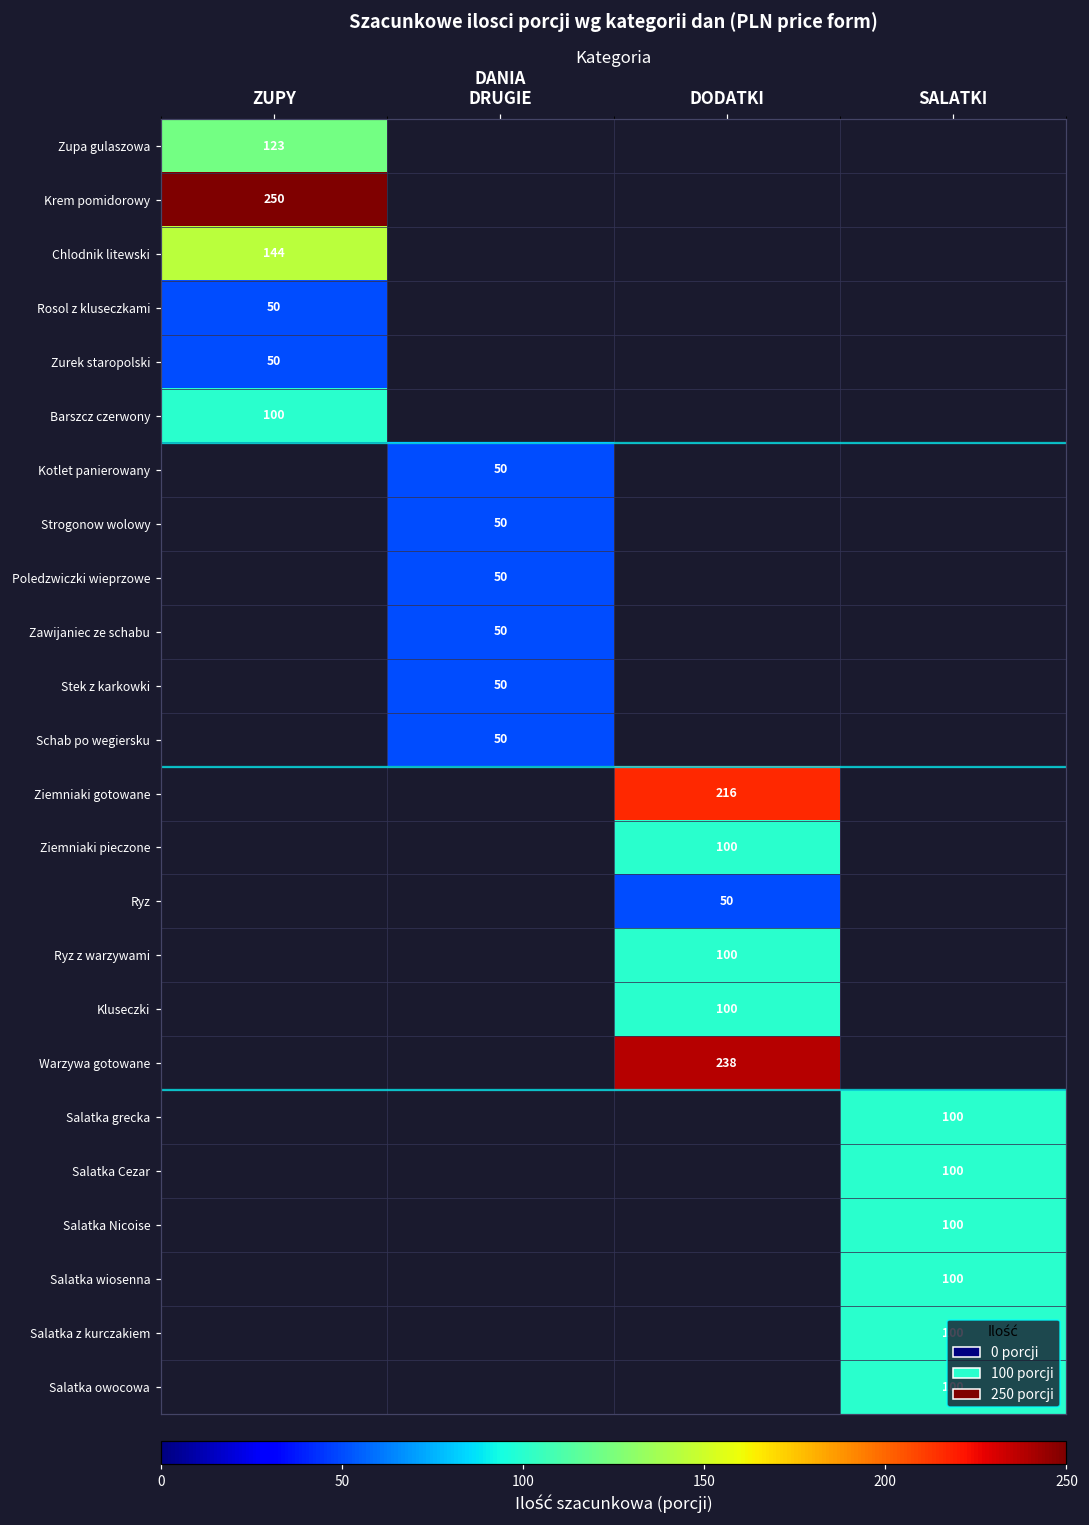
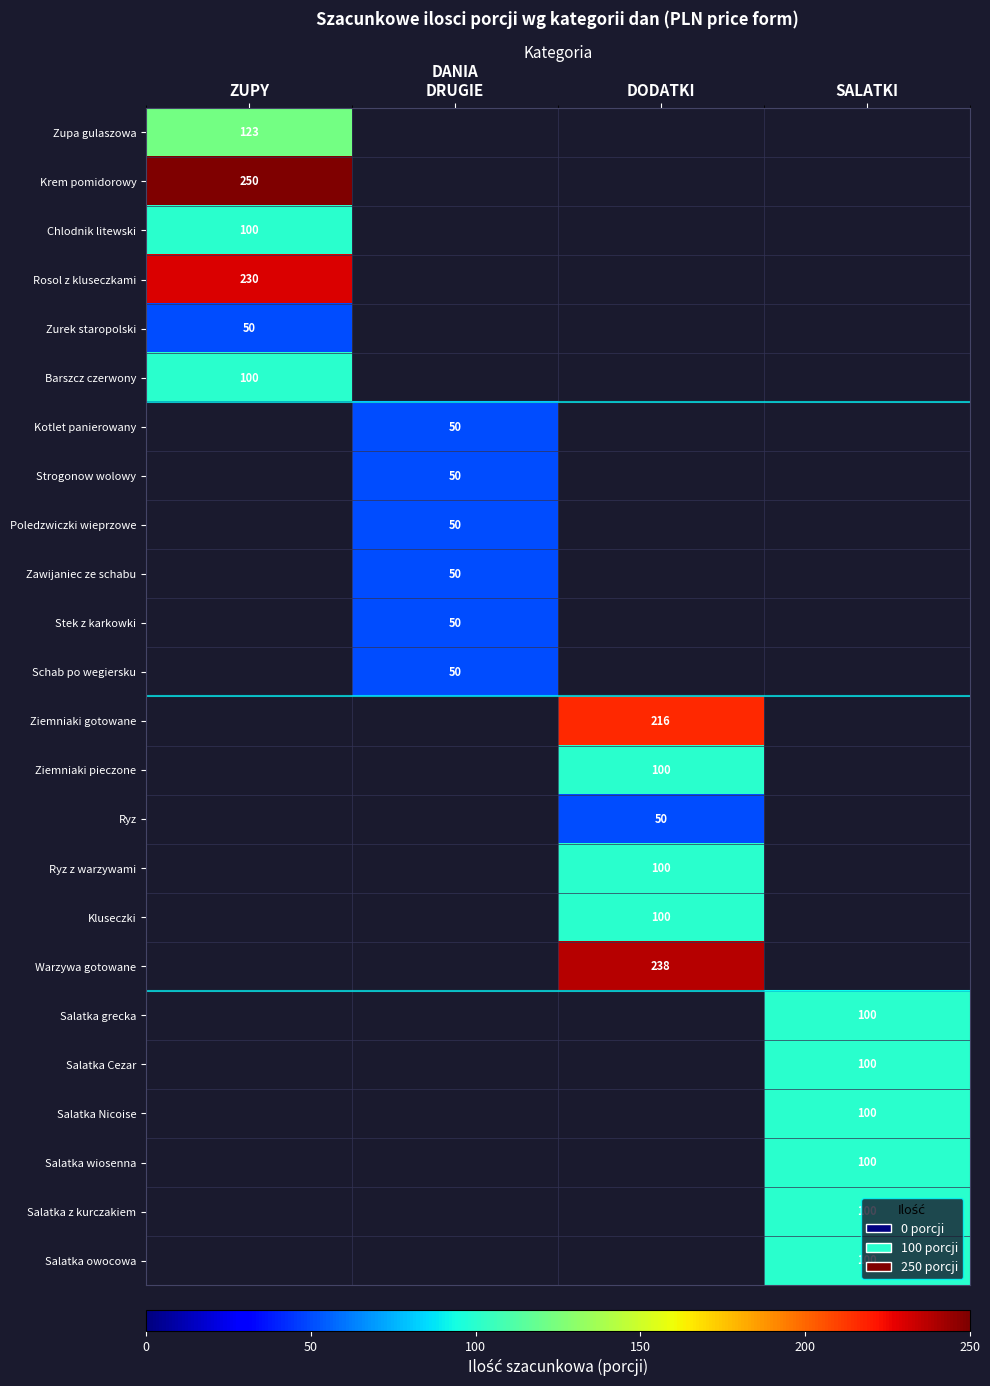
Chlodnik litewski, ZUPY: 144 -> 100
Rosol z kluseczkami, ZUPY: 50 -> 230
